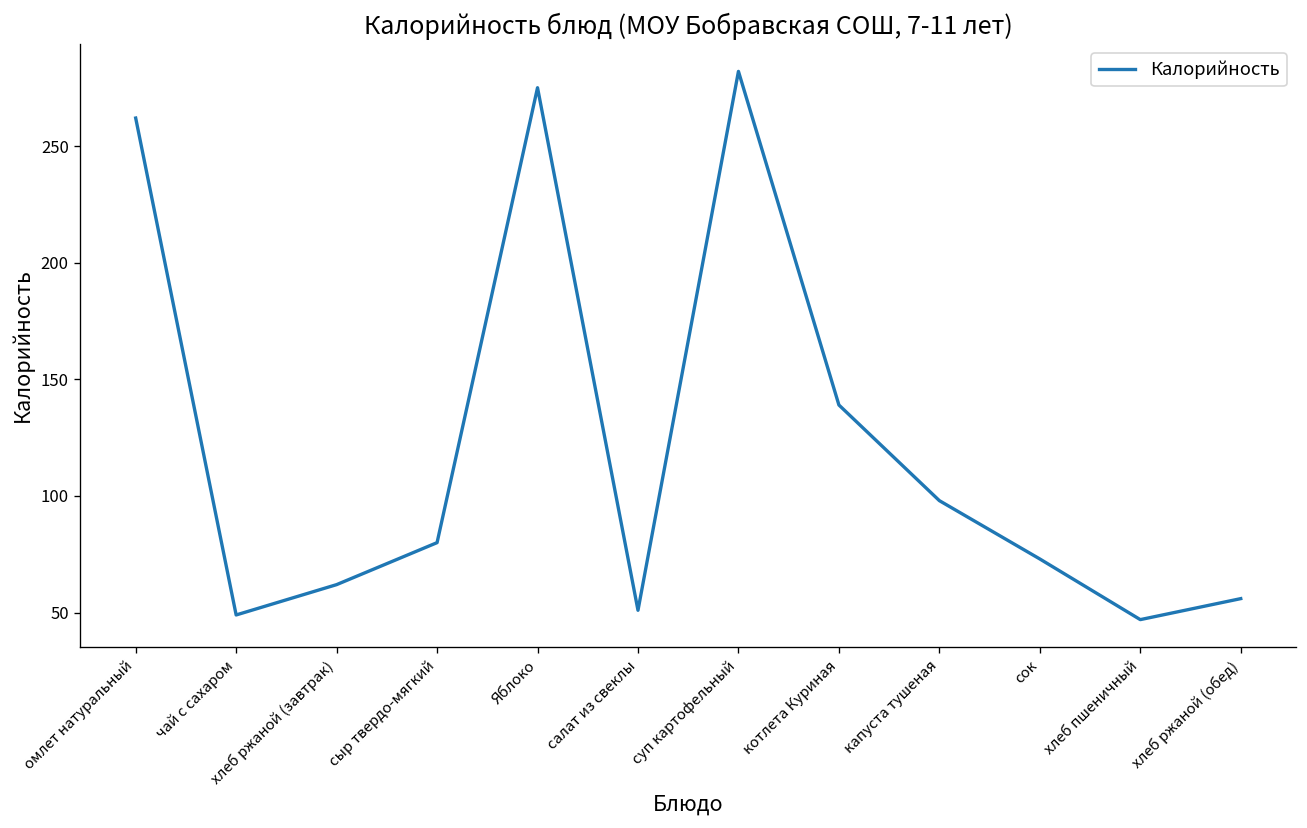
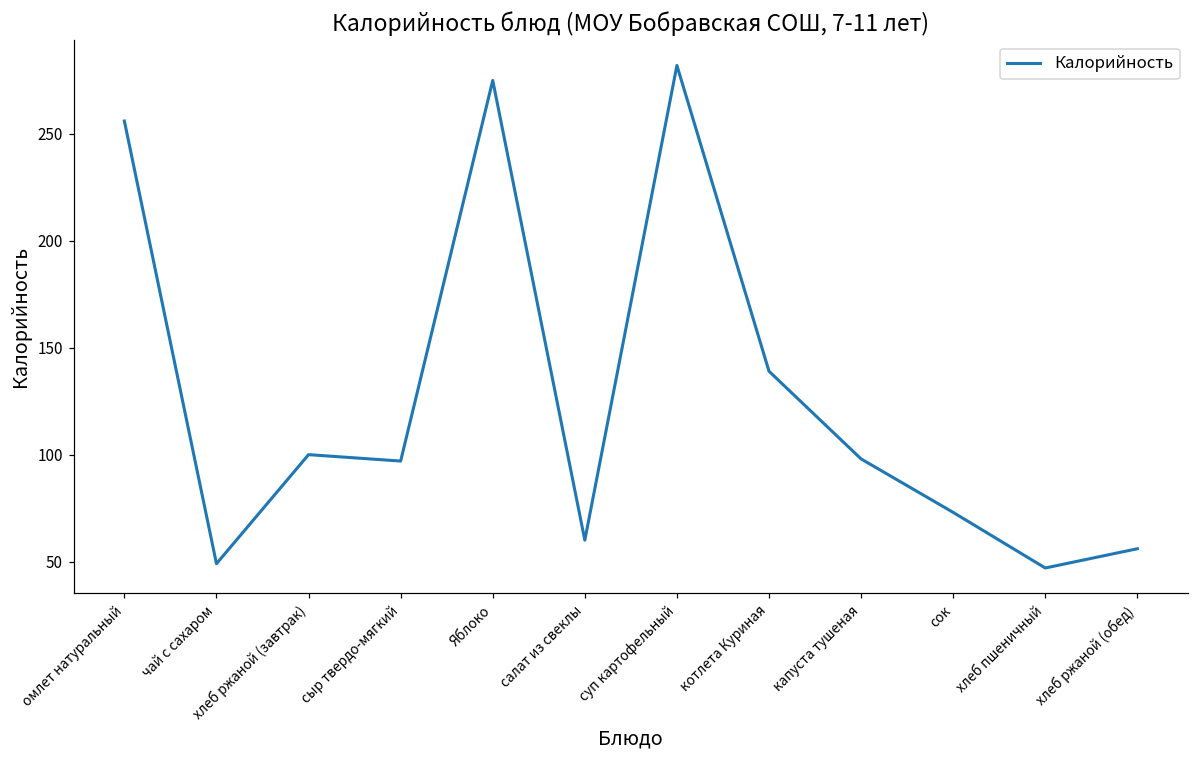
омлет натуральный: 262 -> 256
хлеб ржаной (завтрак): 62 -> 100
сыр твердо-мягкий: 80 -> 97
салат из свеклы: 51 -> 60
